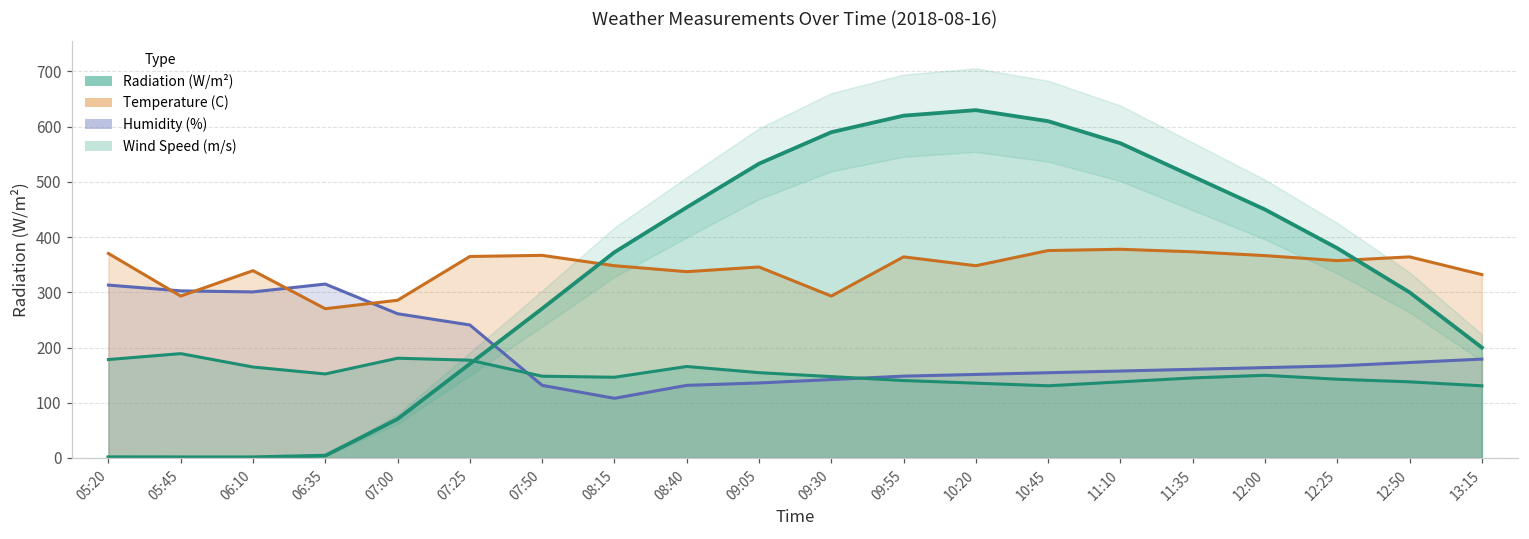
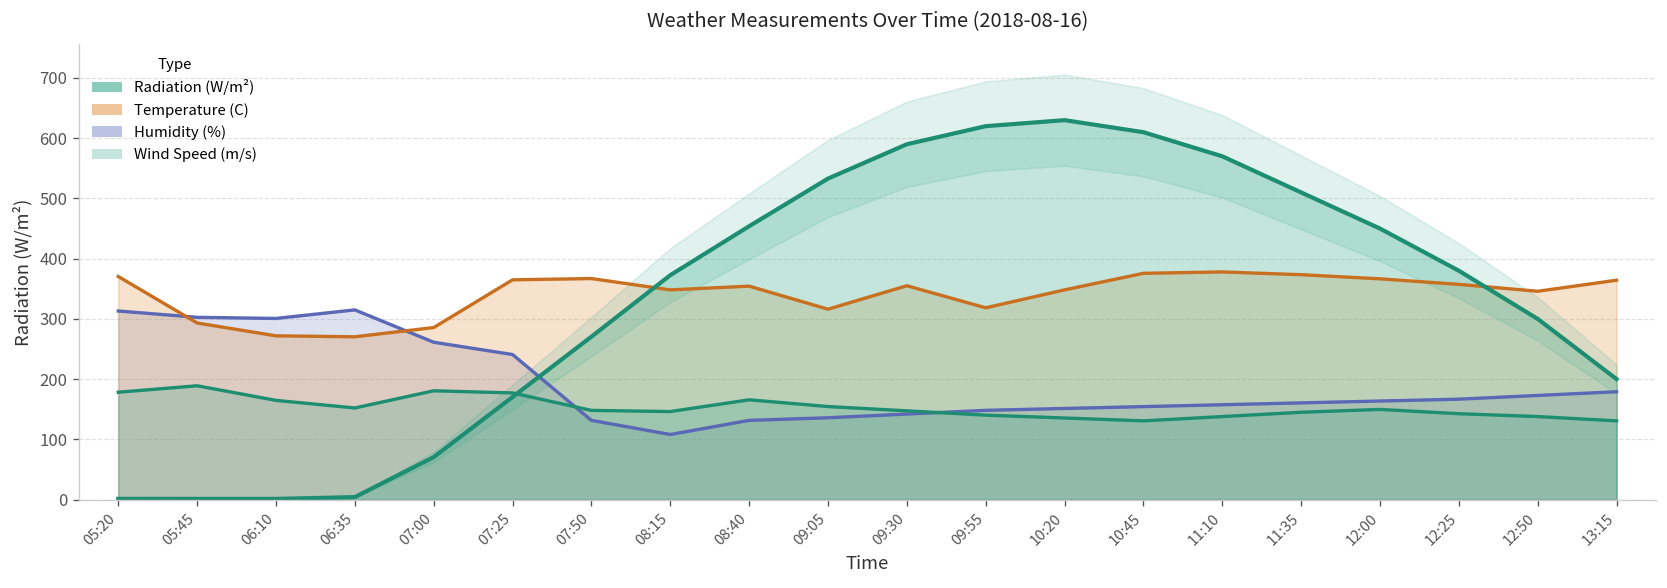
Temperature (C), 06:10: 340 -> 270
Temperature (C), 08:40: 340 -> 350
Temperature (C), 09:05: 350 -> 320
Temperature (C), 09:30: 290 -> 360
Temperature (C), 09:55: 360 -> 320
Temperature (C), 12:50: 360 -> 350
Temperature (C), 13:15: 330 -> 360
